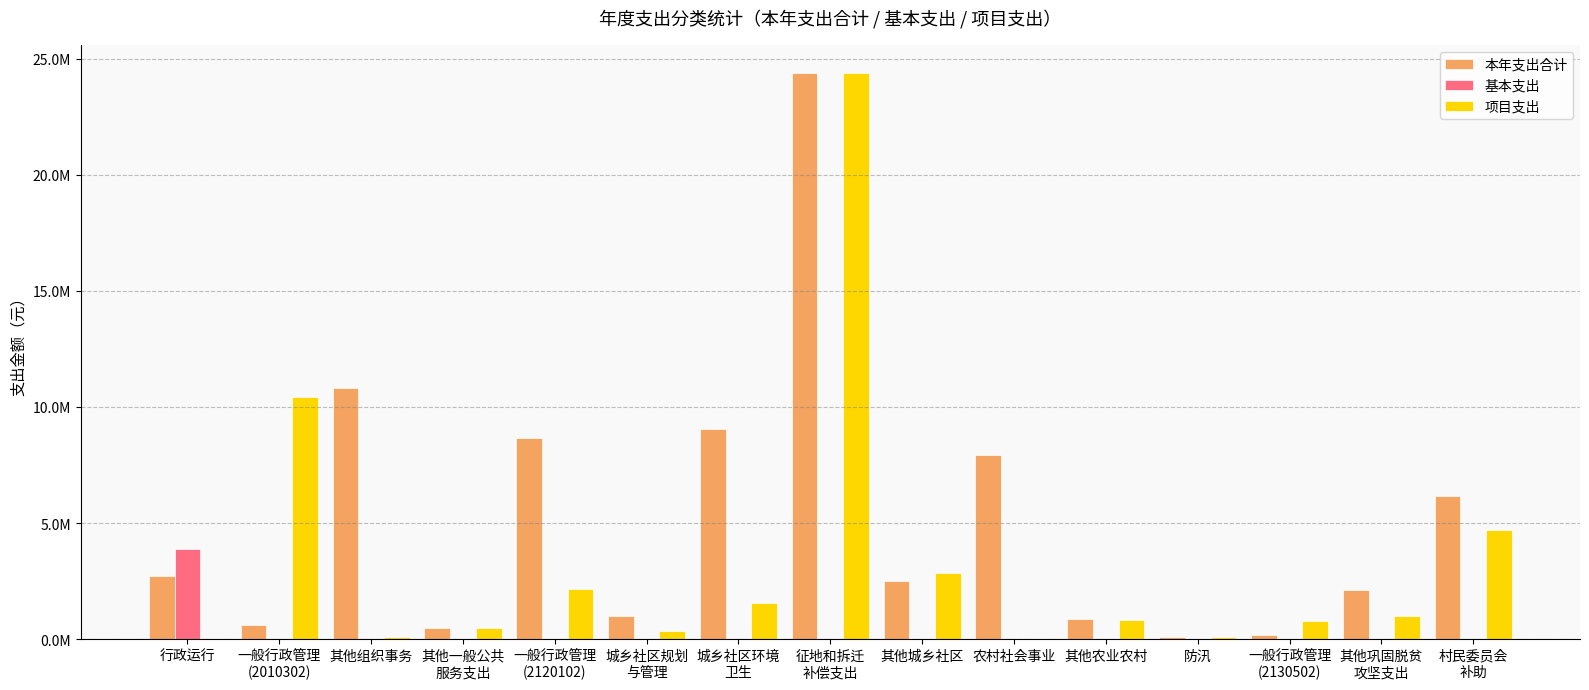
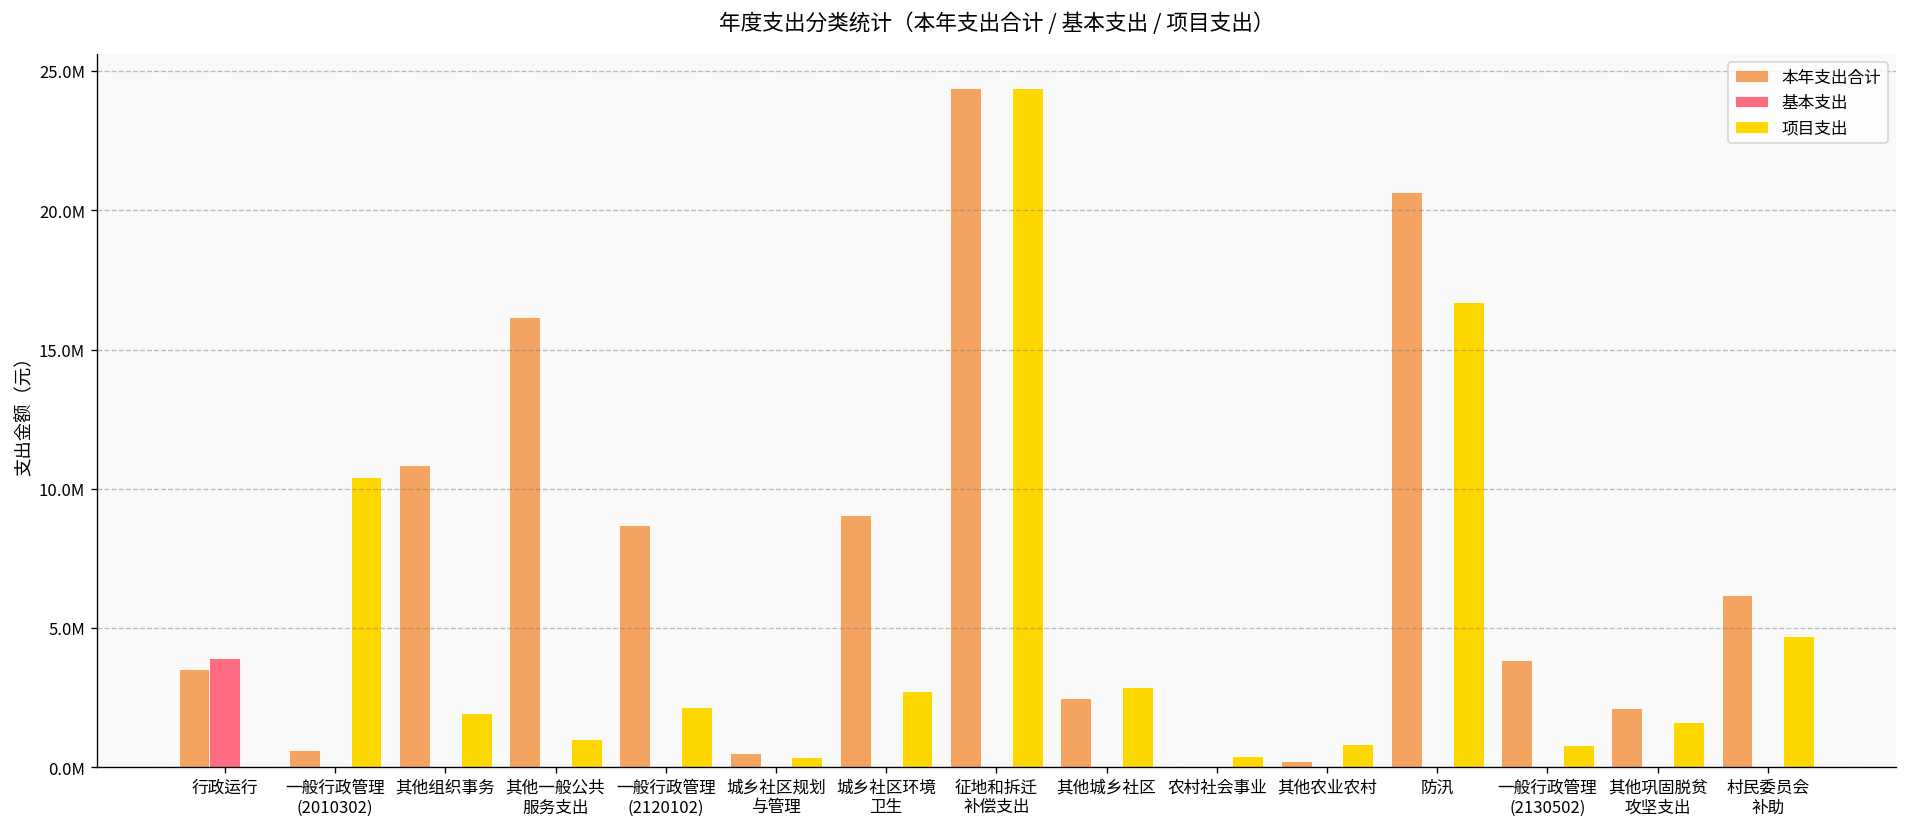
本年支出合计, 行政运行: 2700000 -> 3500000
项目支出, 其他组织事务: 100000 -> 2000000
本年支出合计, 其他一般公共 服务支出: 500000 -> 16200000
项目支出, 其他一般公共 服务支出: 500000 -> 1000000
本年支出合计, 城乡社区规划 与管理: 1000000 -> 500000
项目支出, 城乡社区环境 卫生: 1600000 -> 2800000
本年支出合计, 农村社会事业: 7900000 -> 0
项目支出, 农村社会事业: 0 -> 400000
本年支出合计, 其他农业农村: 900000 -> 200000
本年支出合计, 防汛: 100000 -> 20700000
项目支出, 防汛: 100000 -> 16700000
本年支出合计, 一般行政管理 (2130502): 200000 -> 3900000
项目支出, 其他巩固脱贫 攻坚支出: 1000000 -> 1600000
